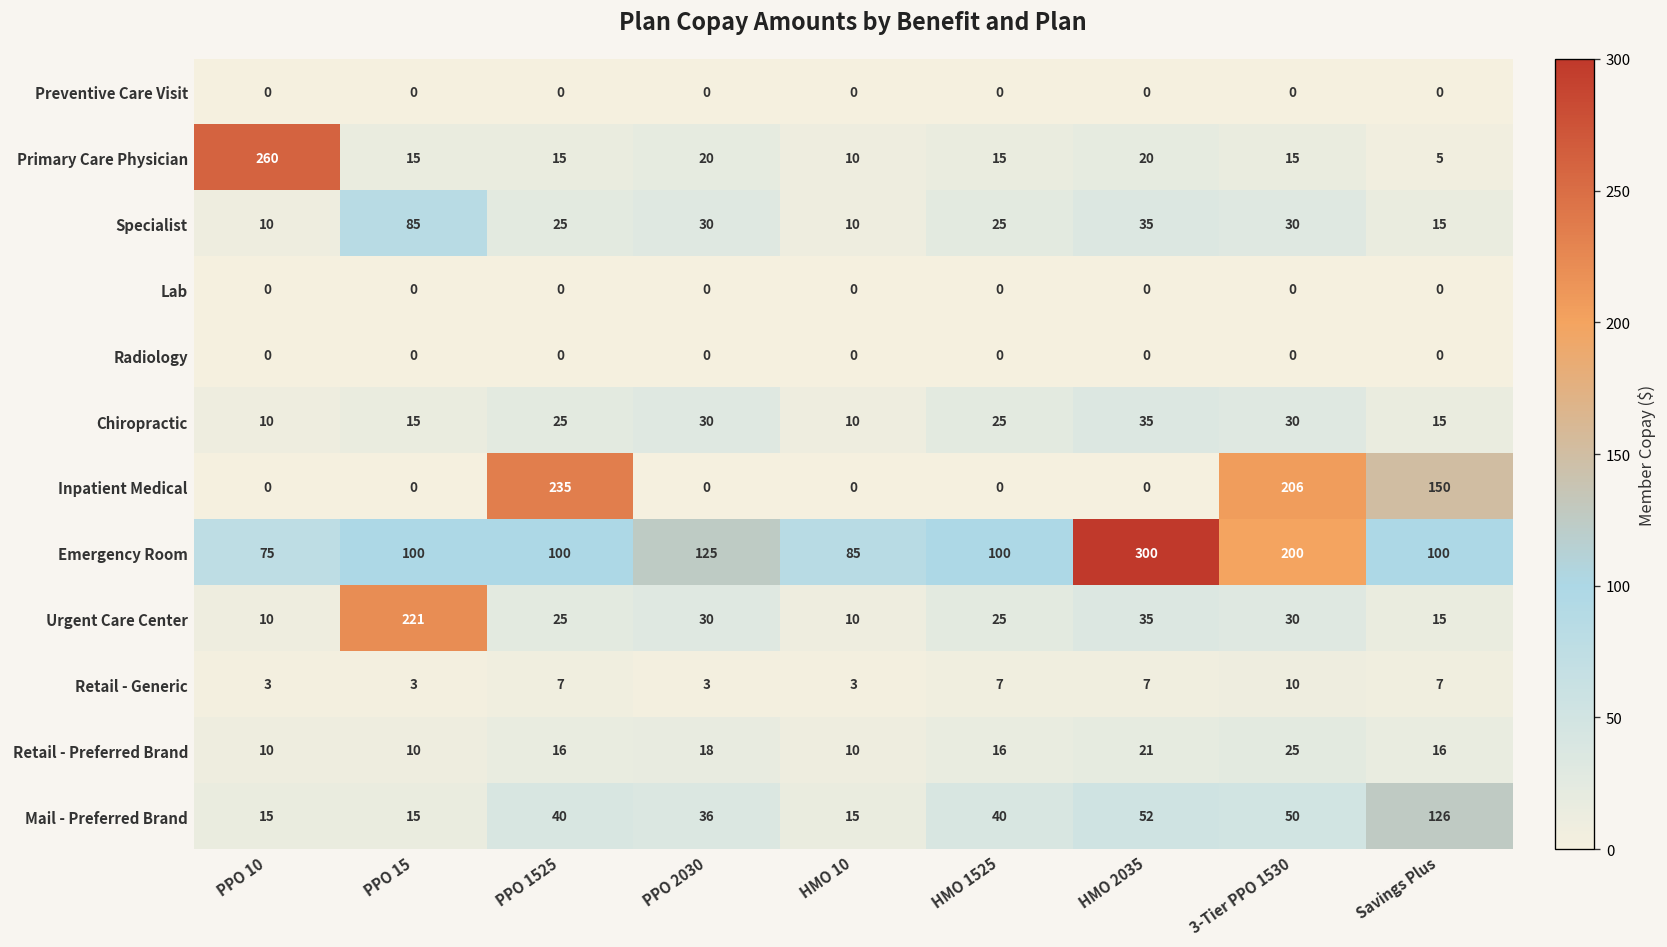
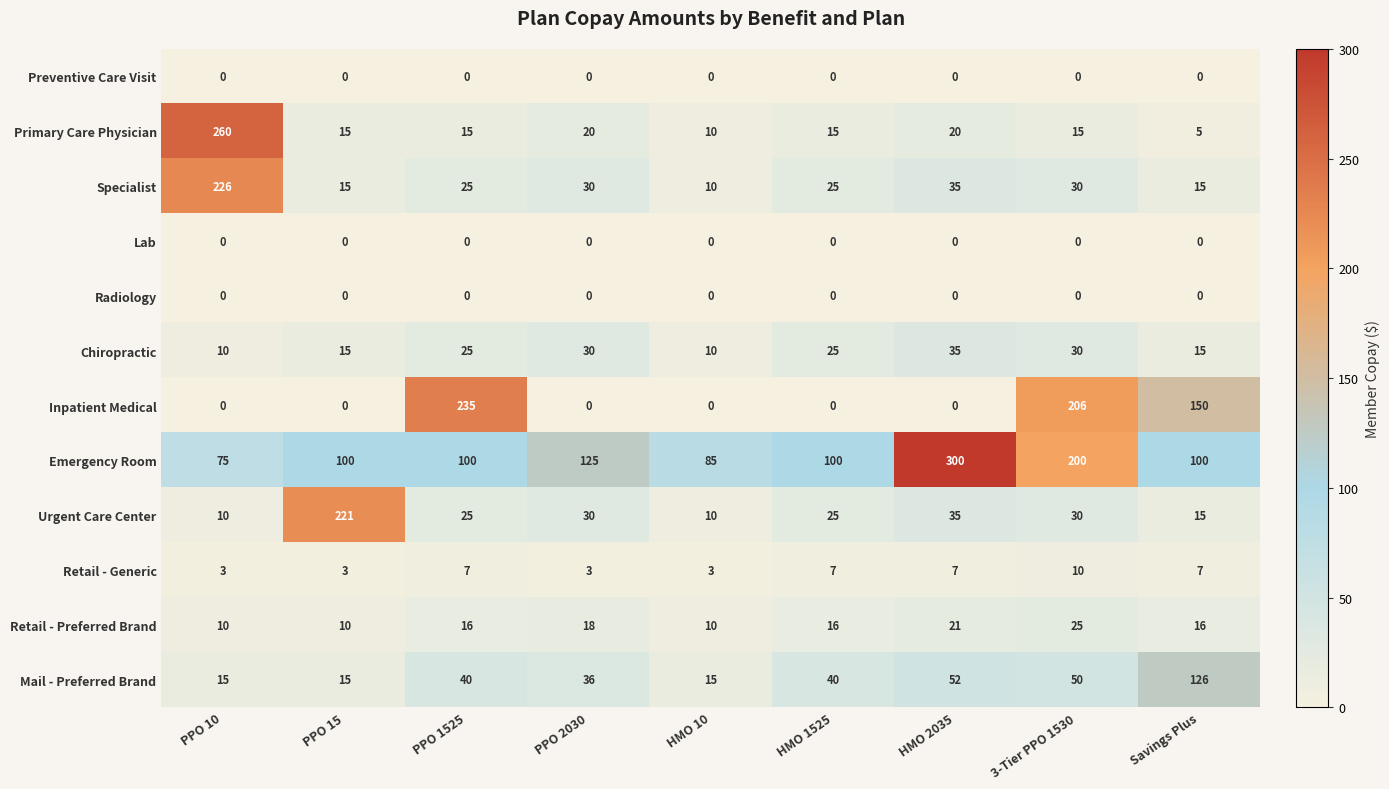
Specialist, PPO 10: 10 -> 226
Specialist, PPO 15: 85 -> 15
